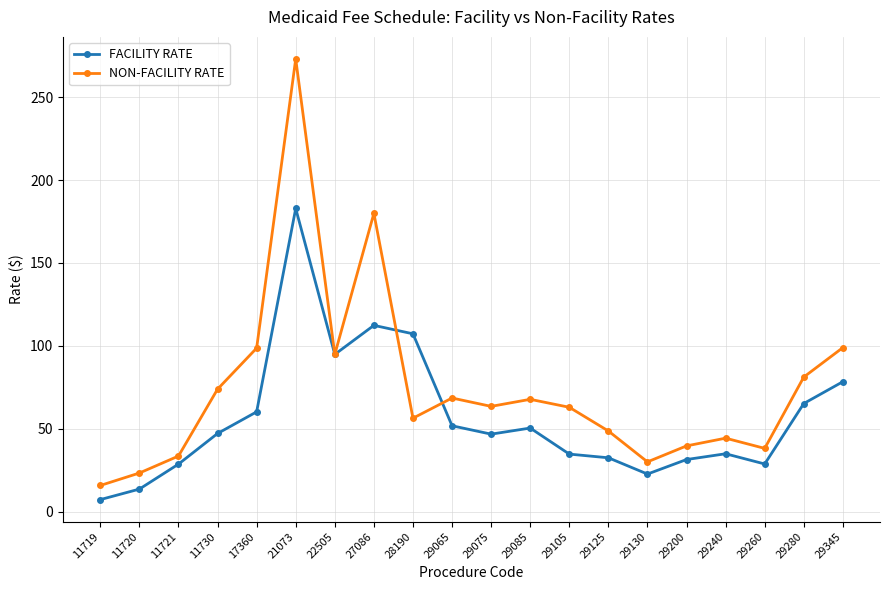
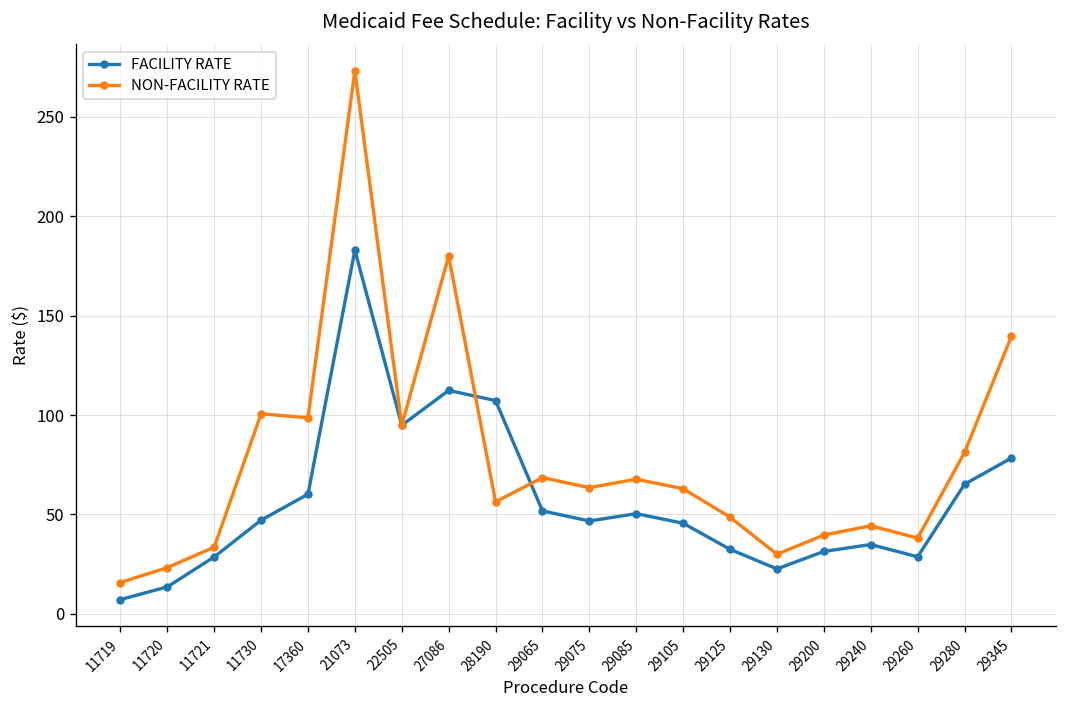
NON-FACILITY RATE, 11730: 74 -> 101
FACILITY RATE, 29105: 35 -> 46
NON-FACILITY RATE, 29345: 99 -> 140
